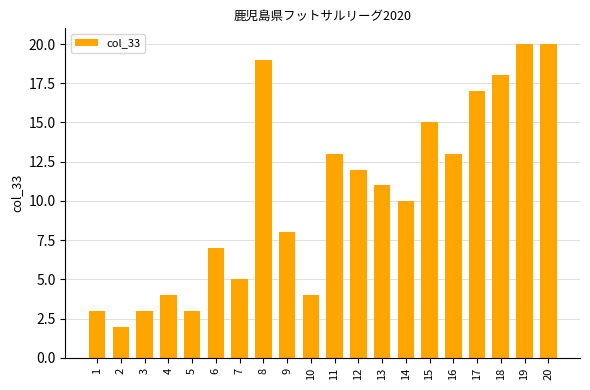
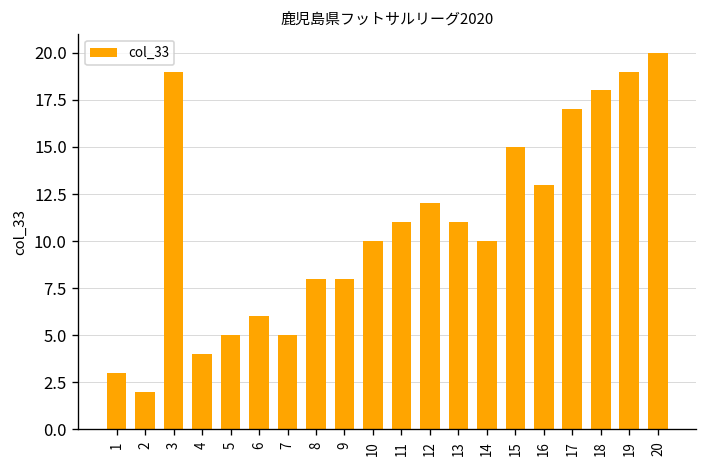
3: 3 -> 19
5: 3 -> 5
6: 7 -> 6
8: 19 -> 8
10: 4 -> 10
11: 13 -> 11
19: 20 -> 19
